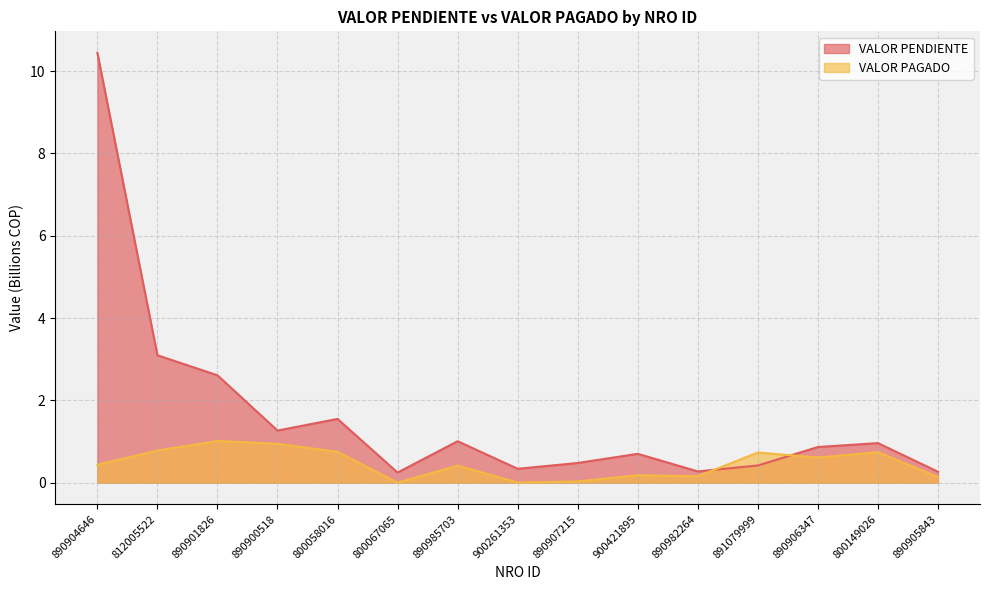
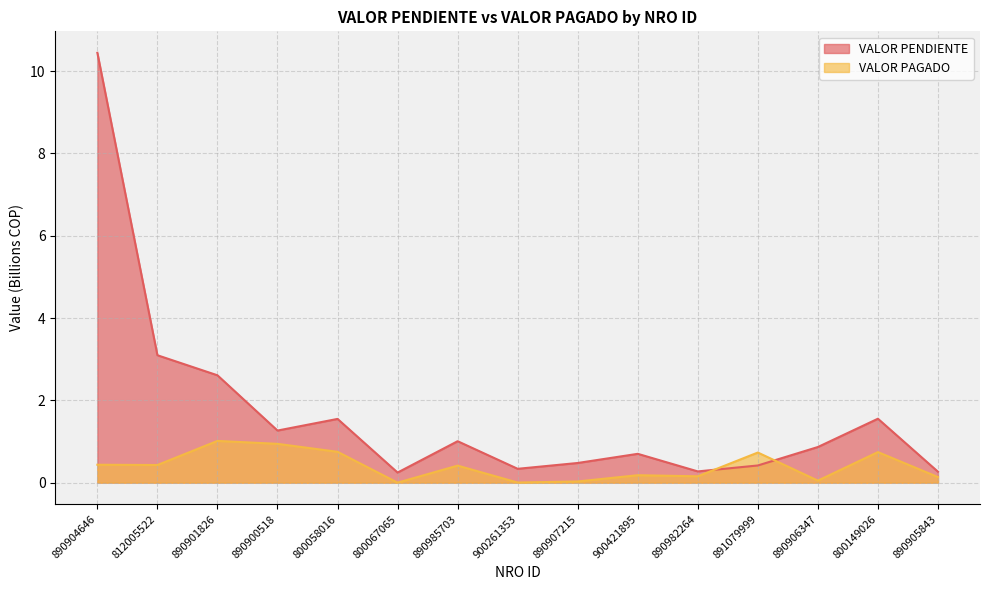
VALOR PAGADO, 812005522: 0.8 -> 0.4
VALOR PAGADO, 890906347: 0.6 -> 0.0
VALOR PENDIENTE, 800149026: 1.0 -> 1.6
